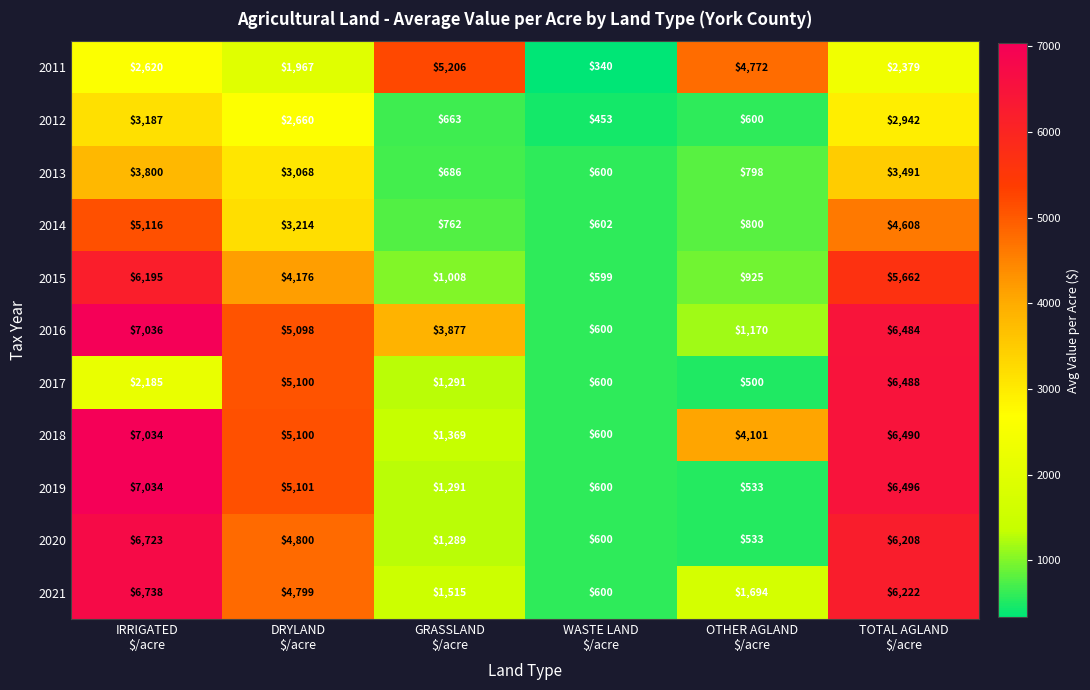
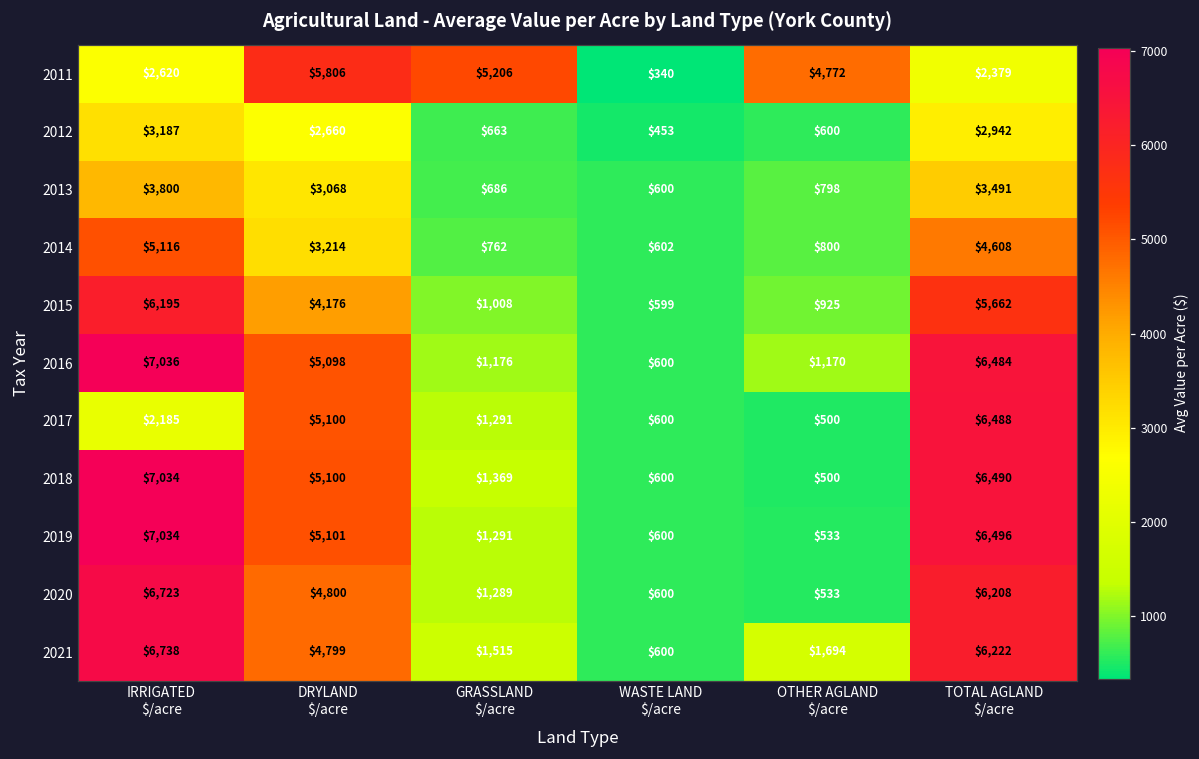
2011, DRYLAND $/acre: $1,967 -> $5,806
2016, GRASSLAND $/acre: $3,877 -> $1,176
2018, OTHER AGLAND $/acre: $4,101 -> $500
